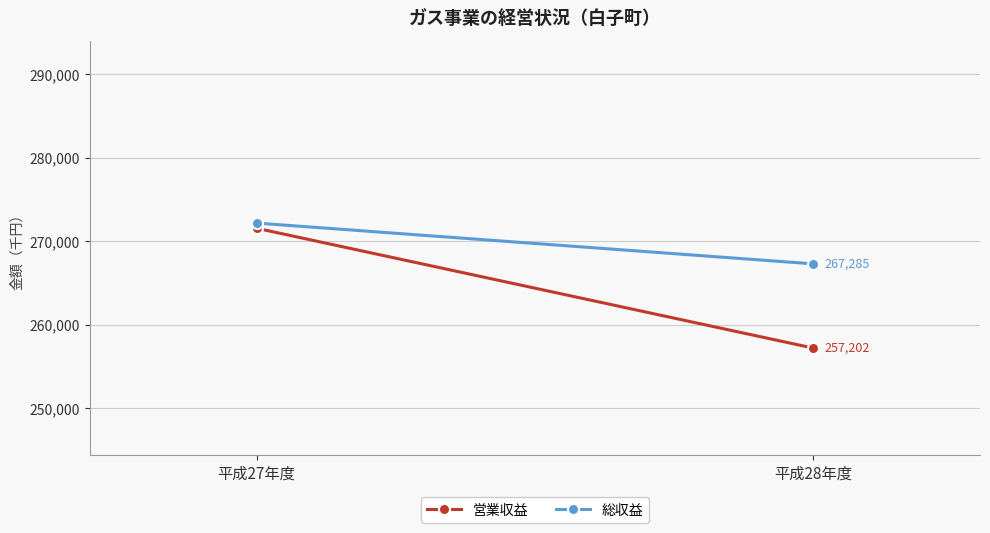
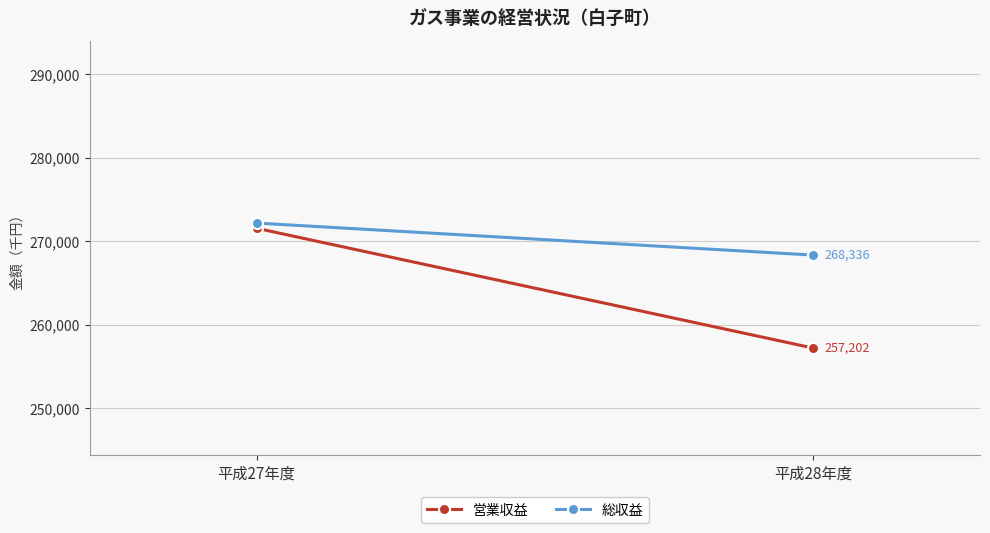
総収益, 平成28年度: 267,285 -> 268,336
